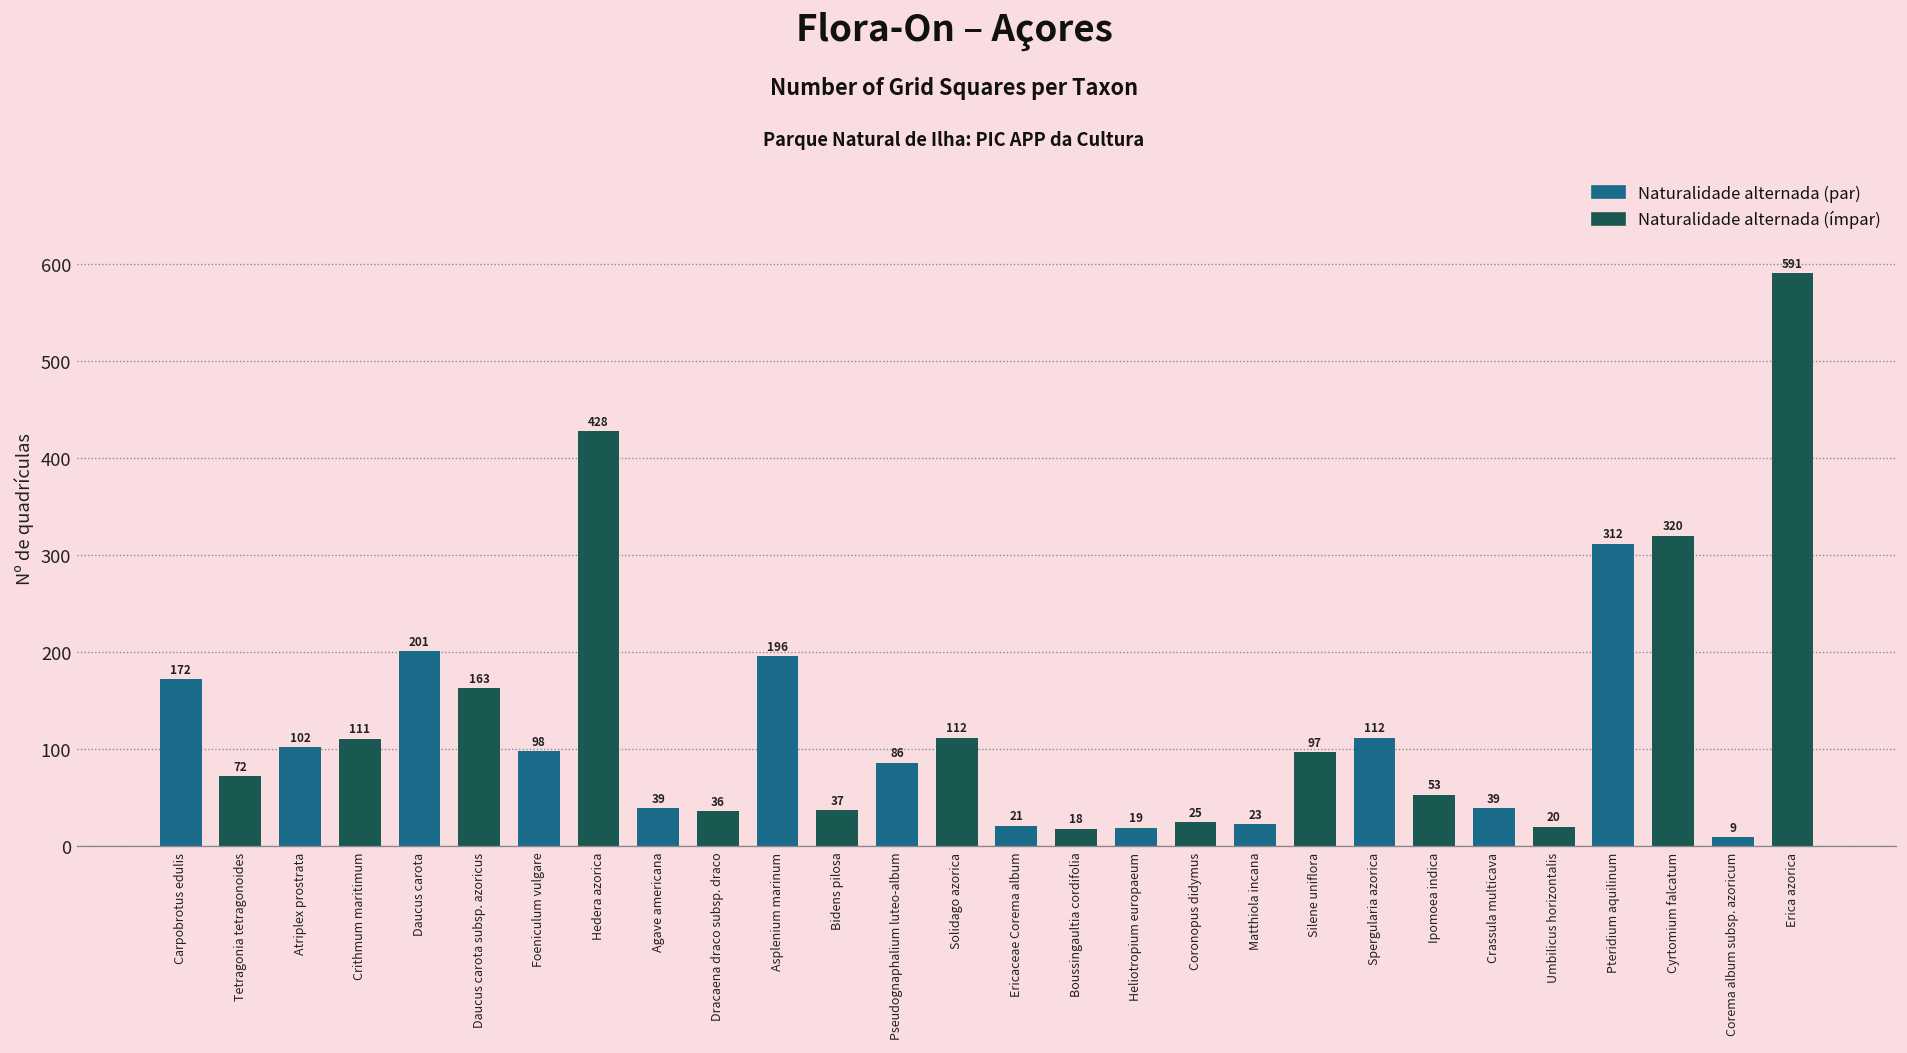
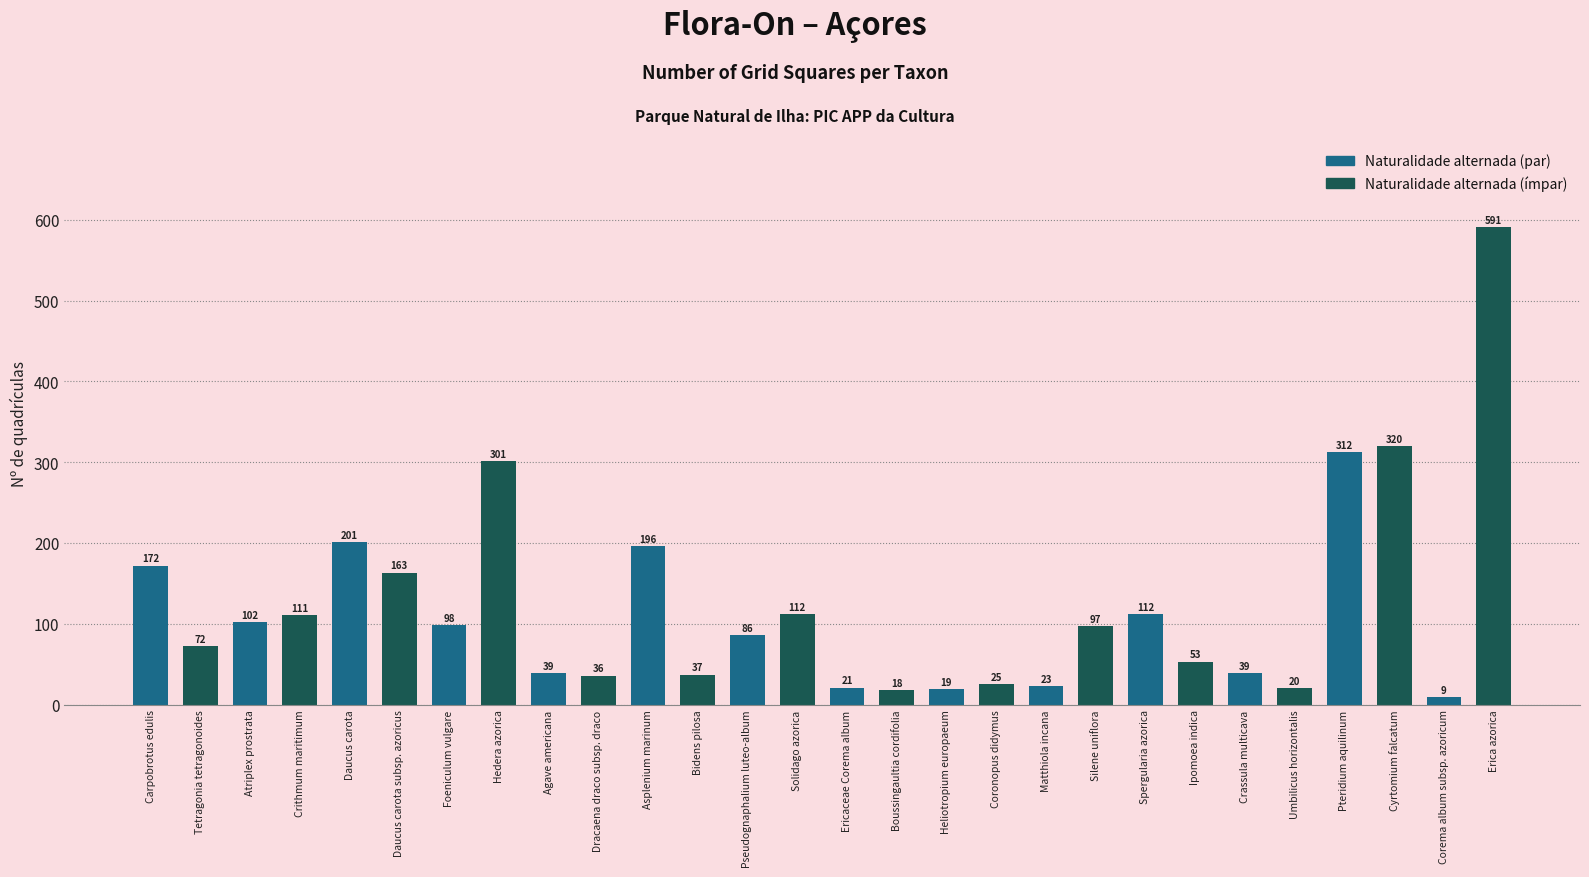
Hedera azorica: 428 -> 301
